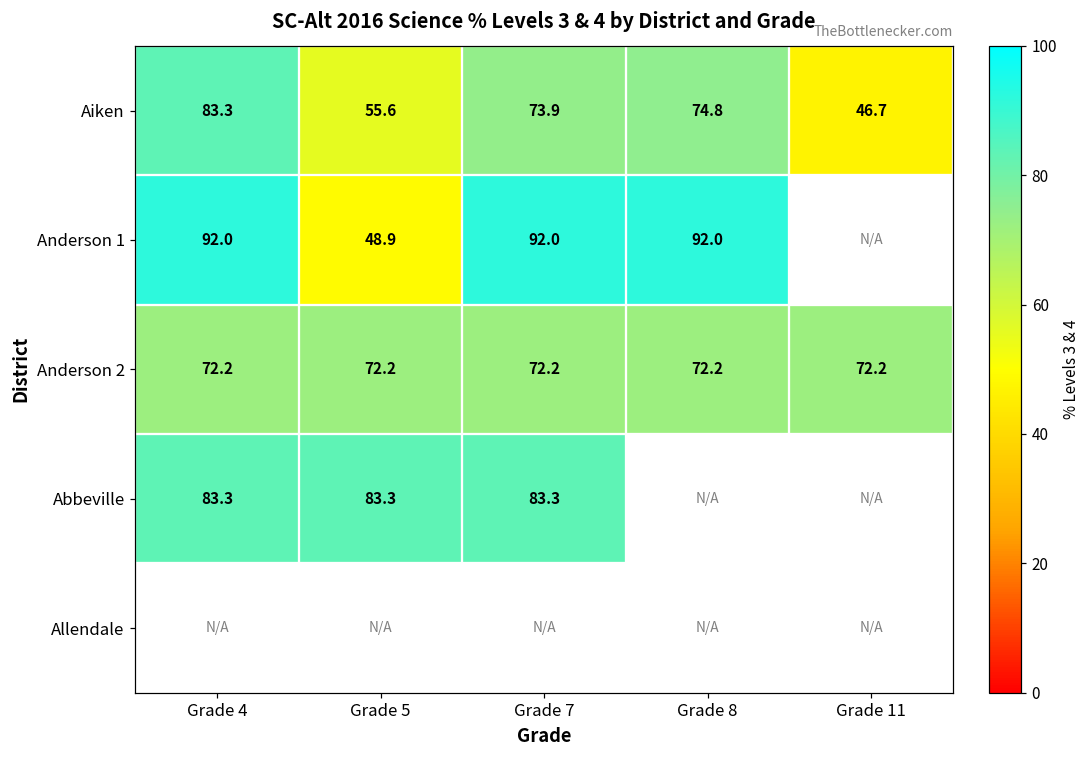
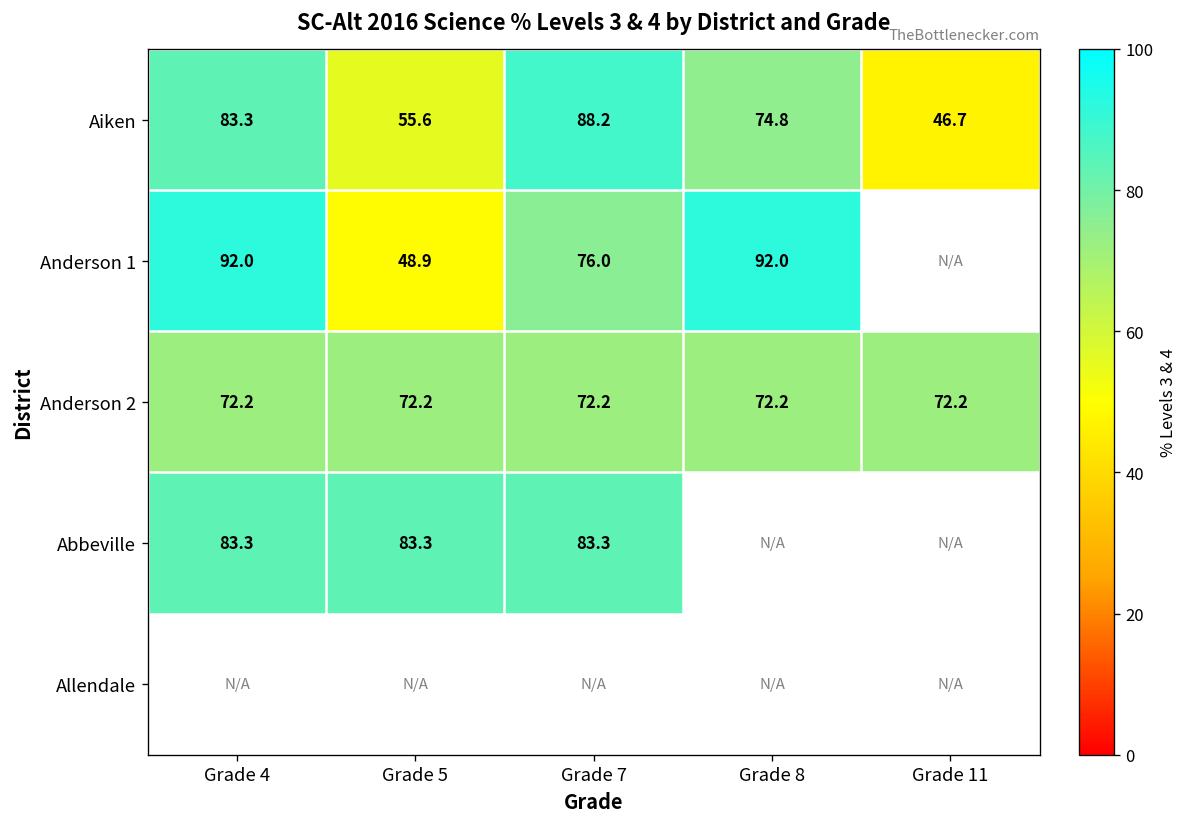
Aiken, Grade 7: 73.9 -> 88.2
Anderson 1, Grade 7: 92.0 -> 76.0
